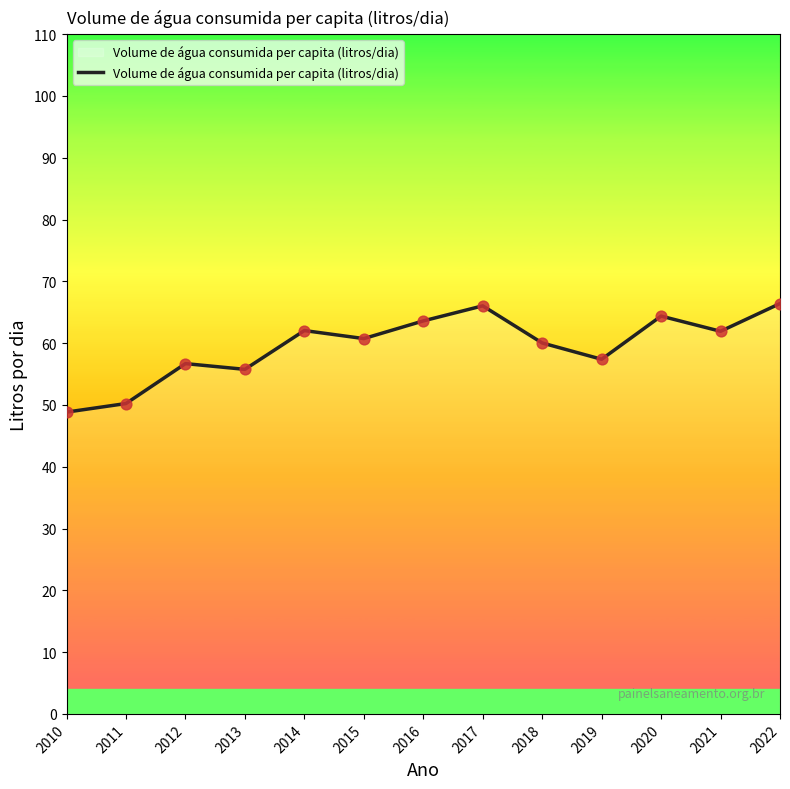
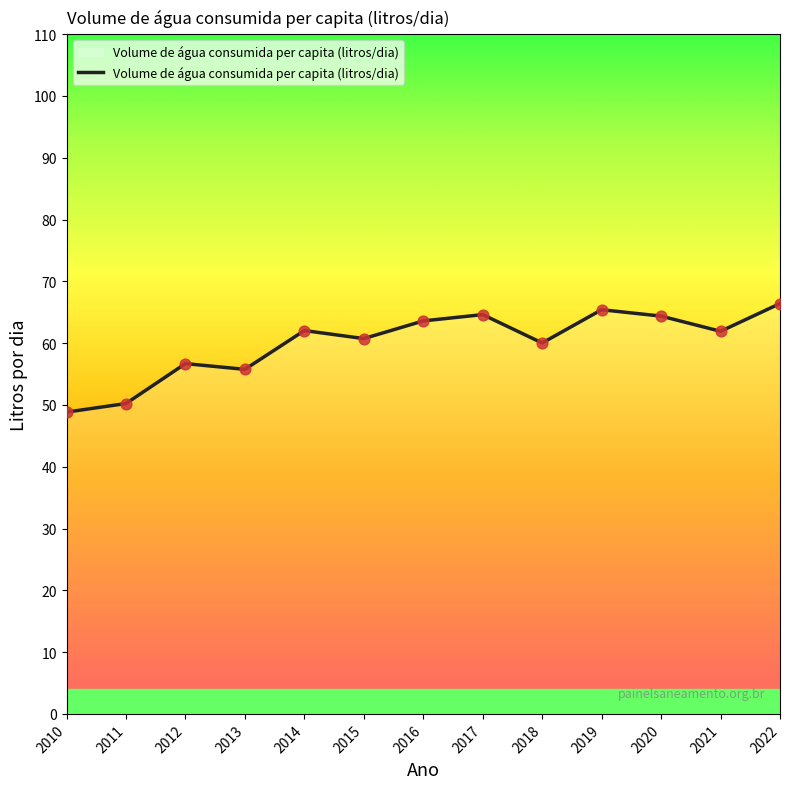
2017: 66 -> 65
2019: 57 -> 65
